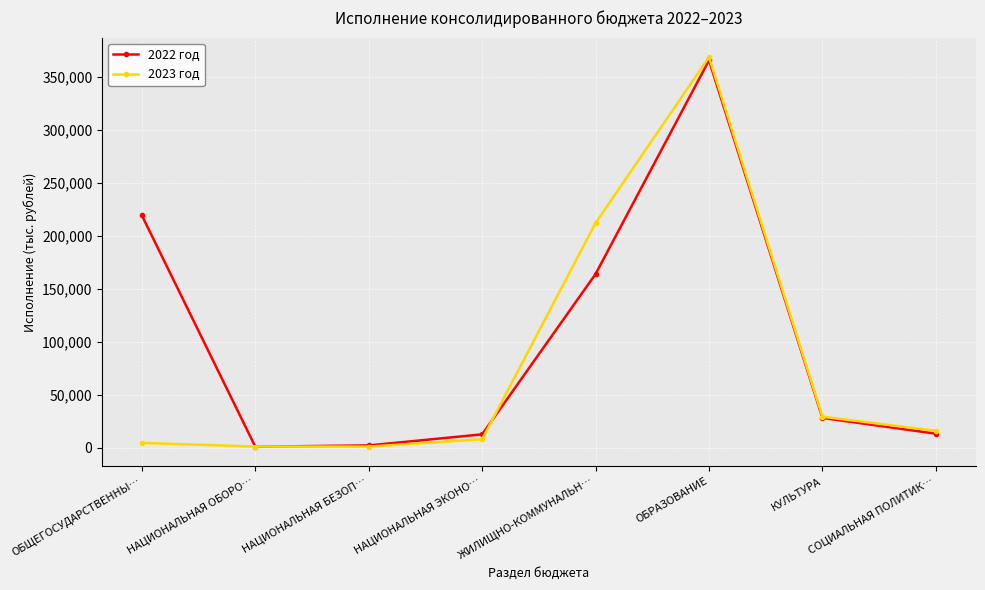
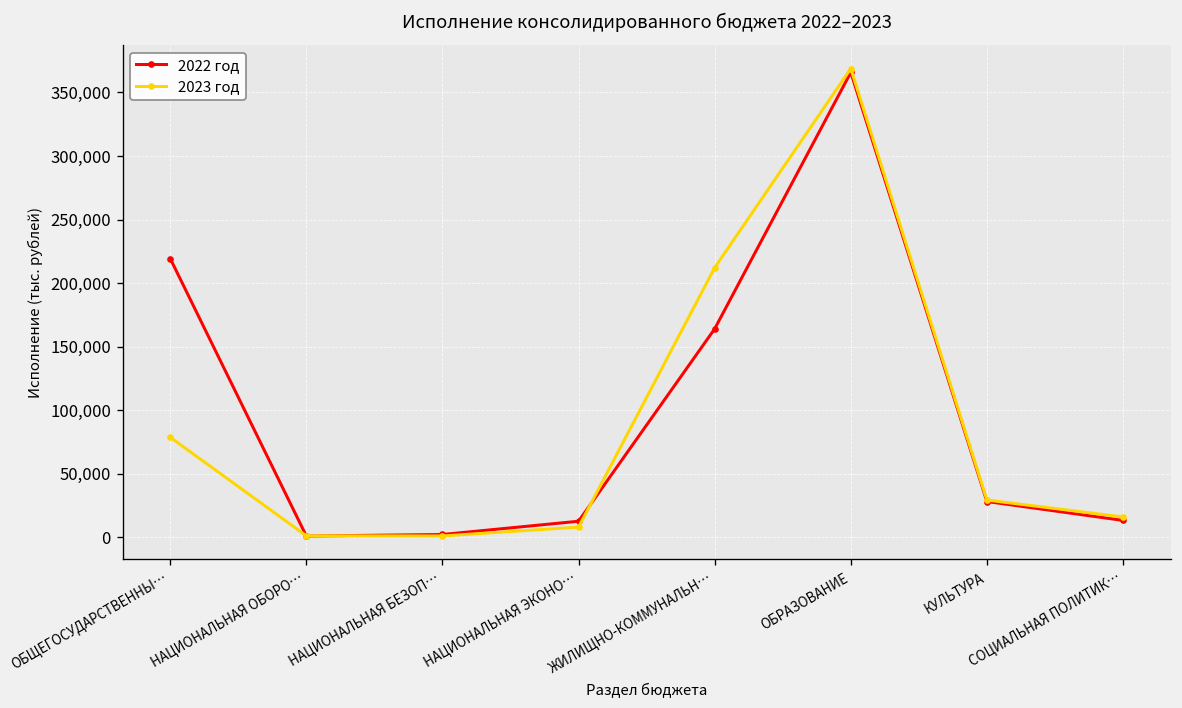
2023 год, ОБЩЕГОСУДАРСТВЕННЫ…: 5,000 -> 79,000
